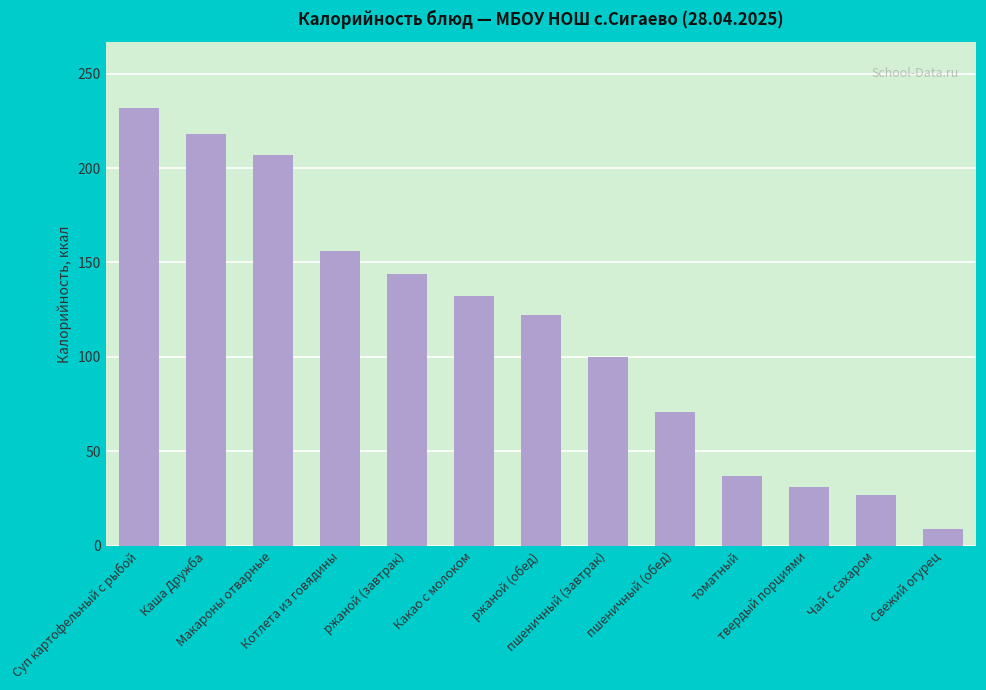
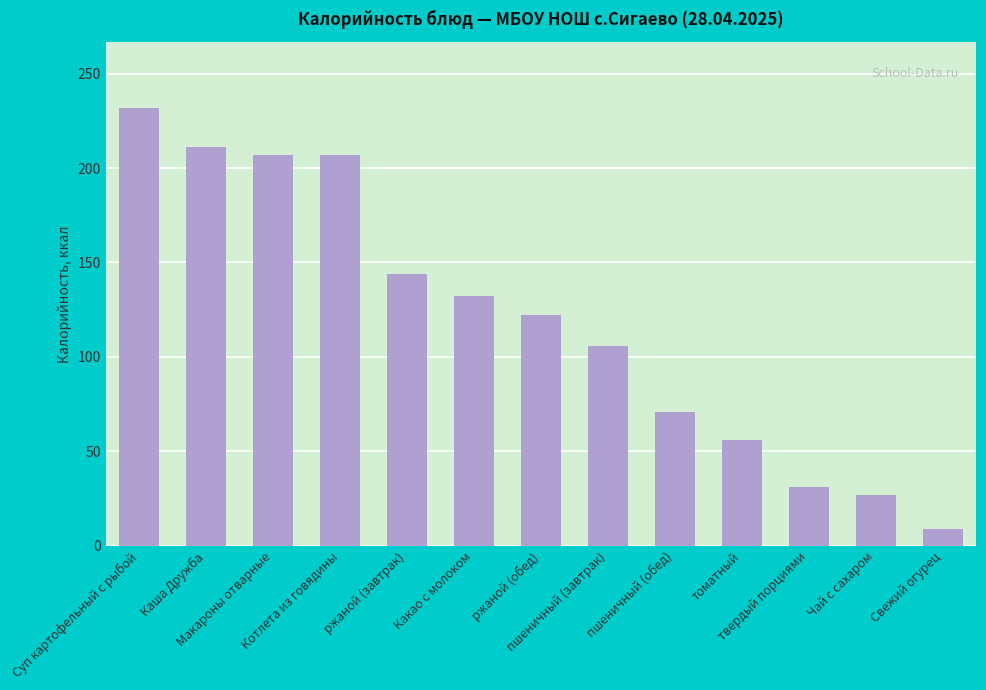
Каша Дружба: 218 -> 211
Котлета из говядины: 156 -> 207
пшеничный (завтрак): 100 -> 106
томатный: 37 -> 56
